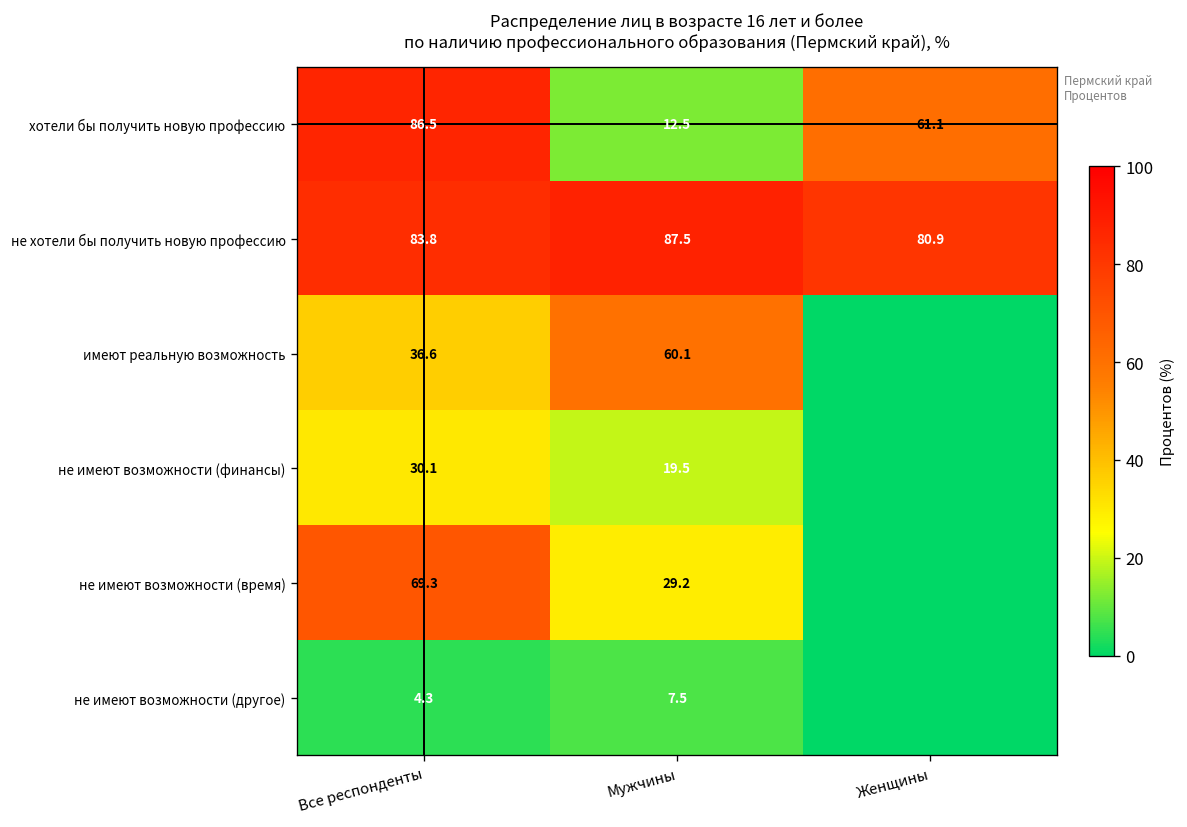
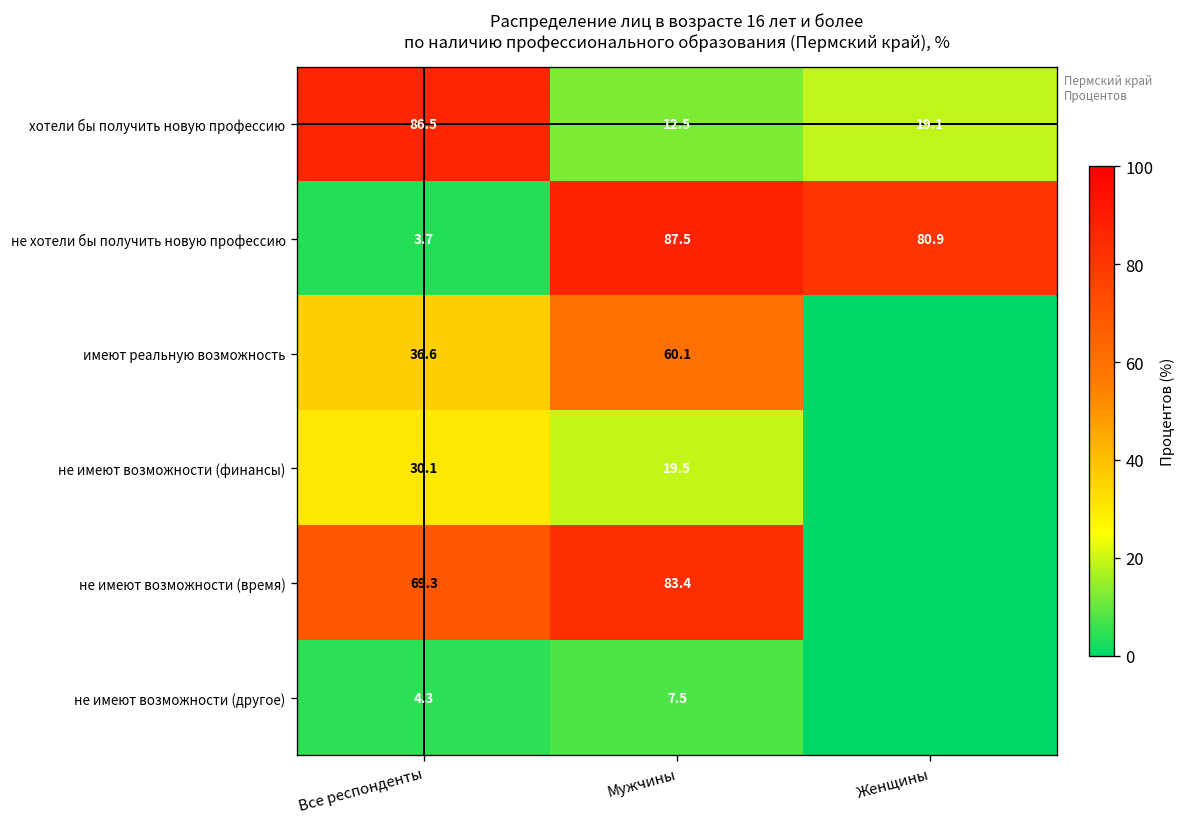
хотели бы получить новую профессию, Женщины: 61.1 -> 19.1
не хотели бы получить новую профессию, Все респонденты: 83.8 -> 3.7
не имеют возможности (время), Мужчины: 29.2 -> 83.4
